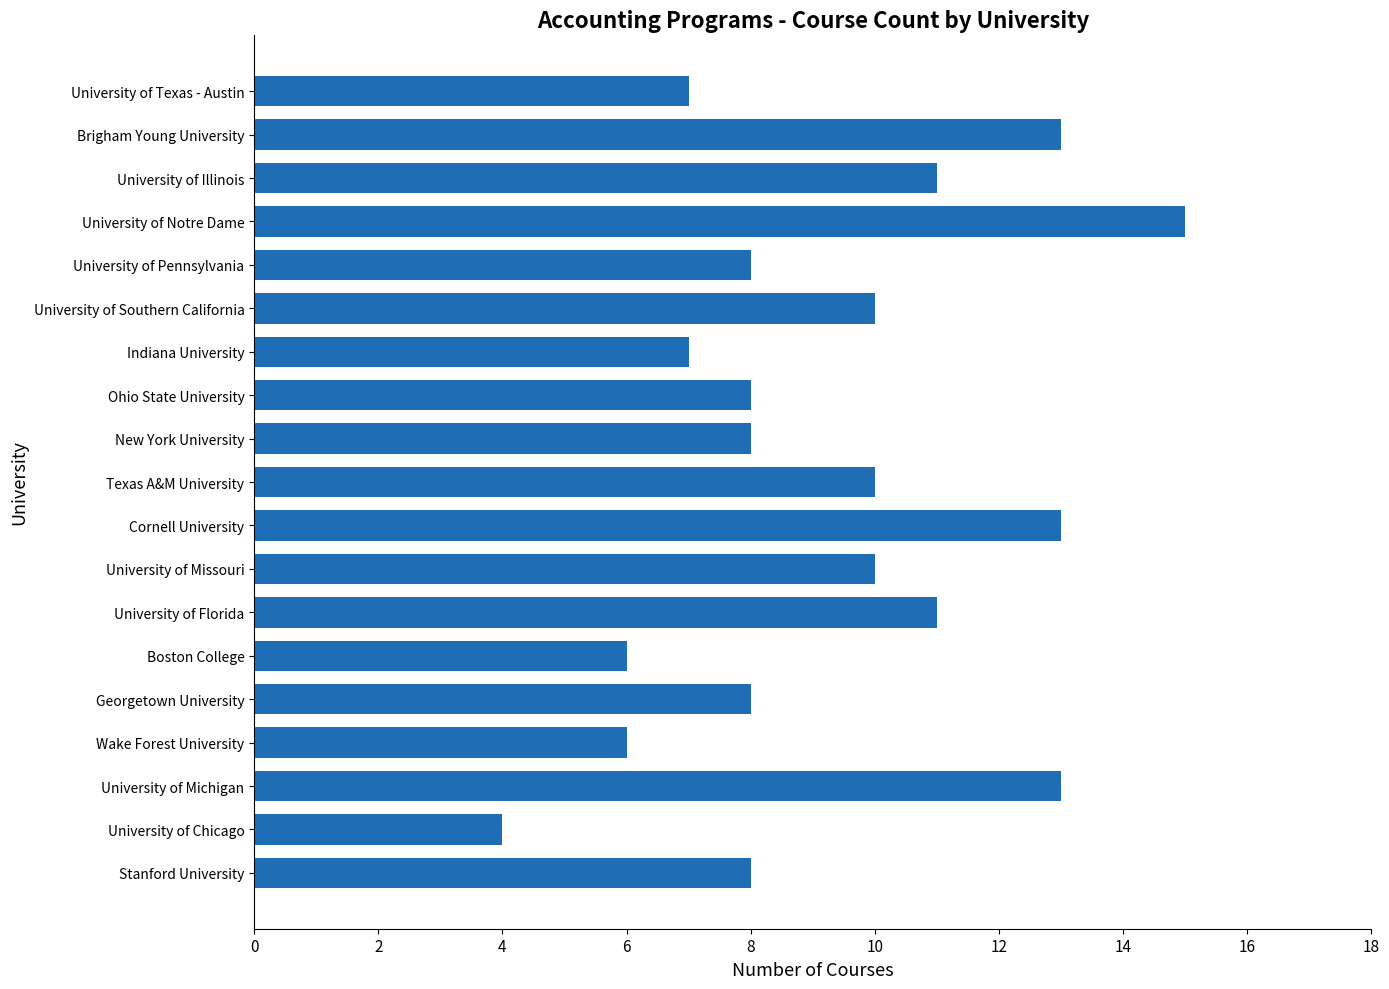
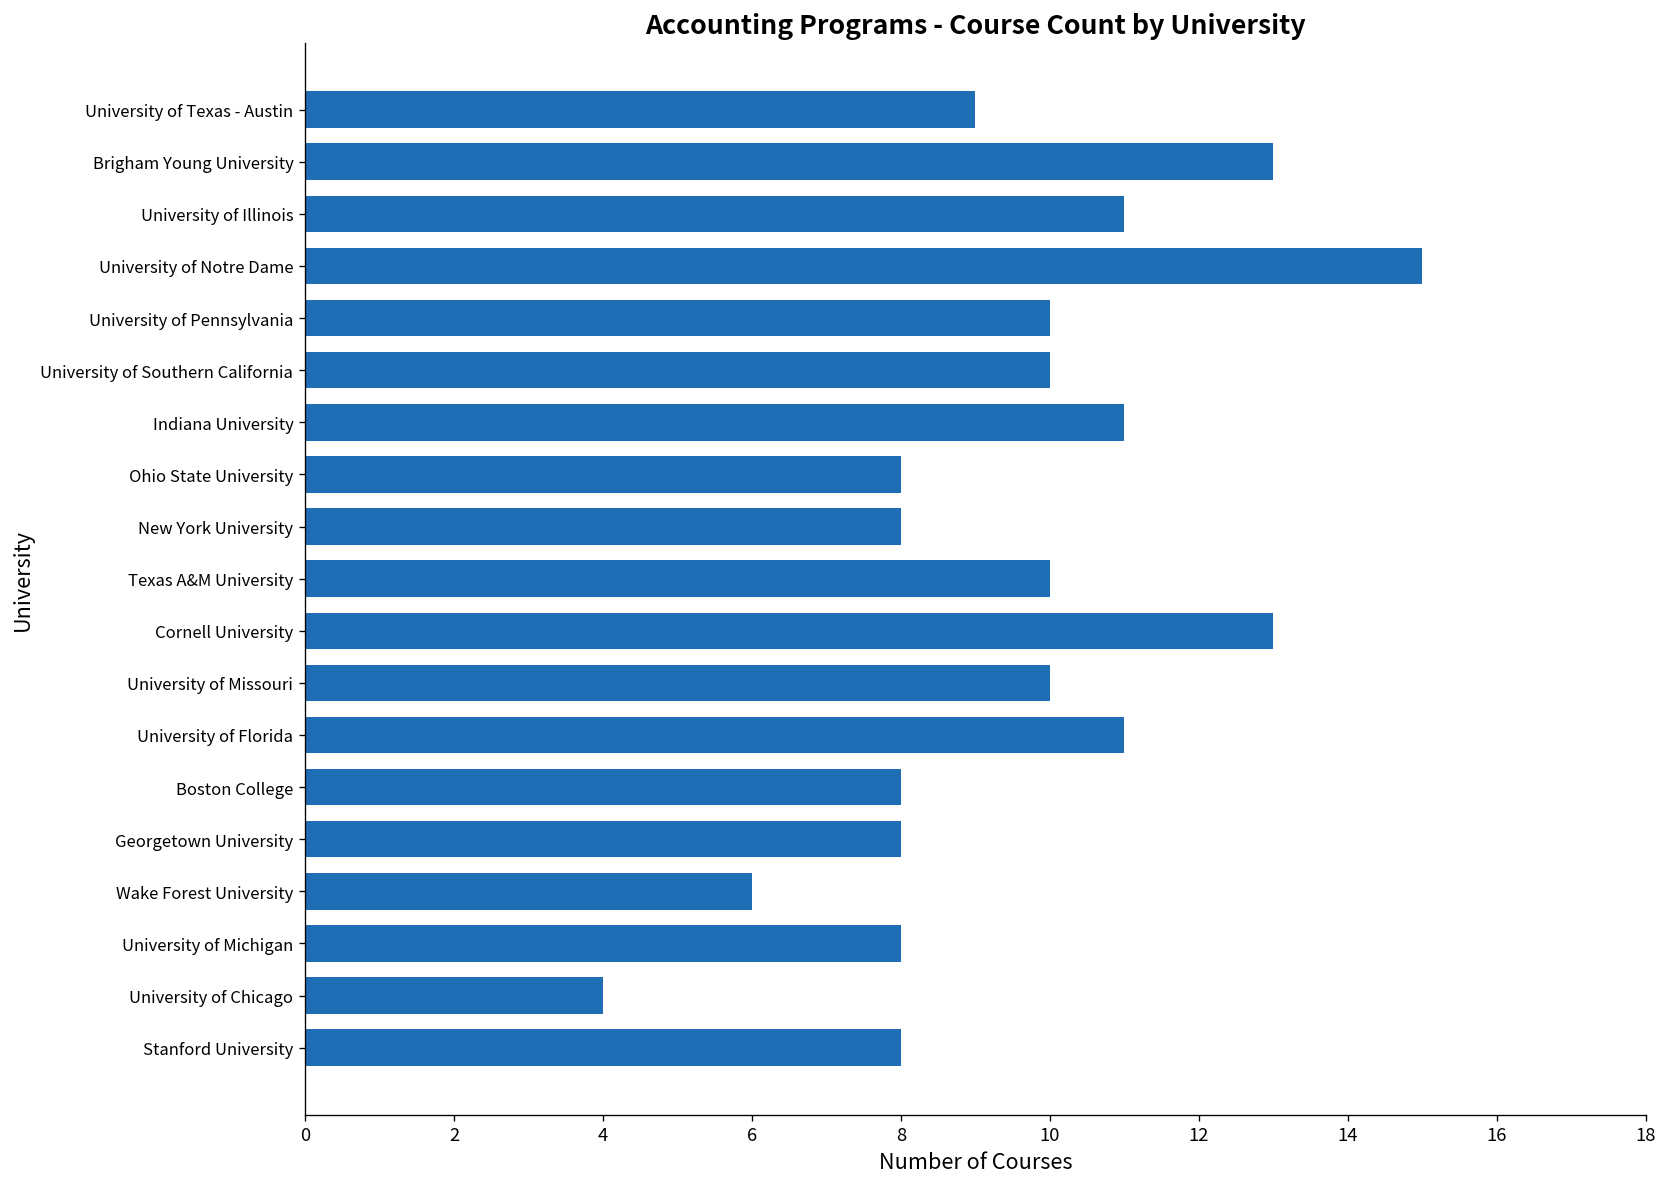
University of Texas - Austin: 7 -> 9
University of Pennsylvania: 8 -> 10
Indiana University: 7 -> 11
Boston College: 6 -> 8
University of Michigan: 13 -> 8
